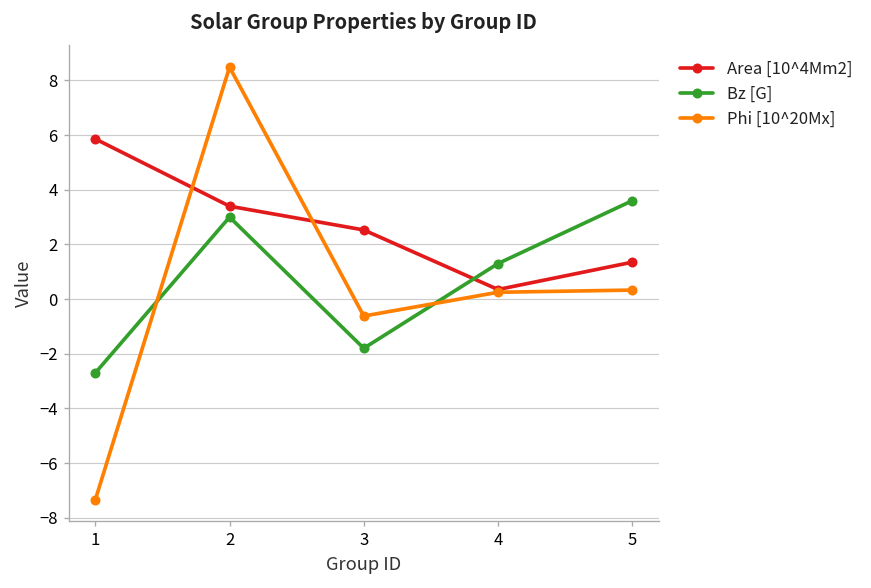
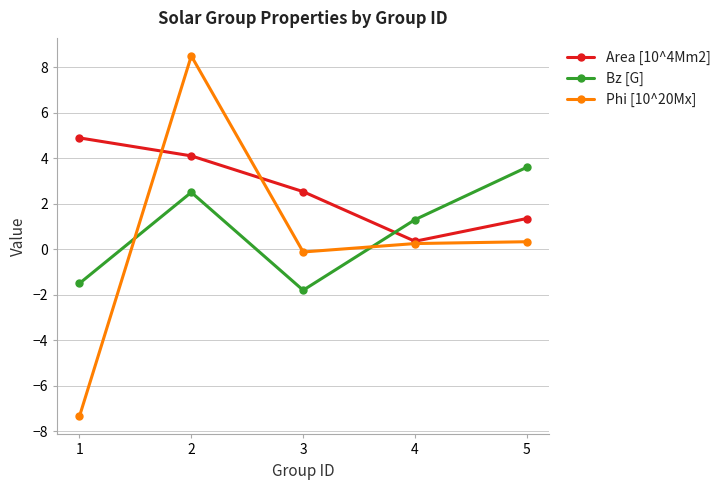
Area [10^4Mm2], 1: 5.9 -> 4.9
Bz [G], 1: -2.7 -> -1.5
Area [10^4Mm2], 2: 3.4 -> 4.1
Bz [G], 2: 3.0 -> 2.5
Phi [10^20Mx], 3: -0.6 -> -0.1
